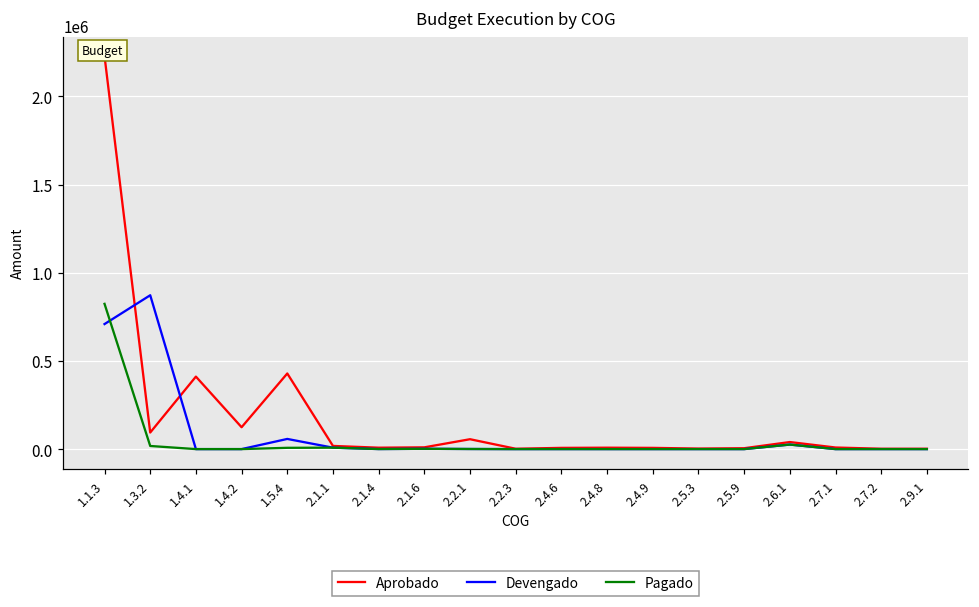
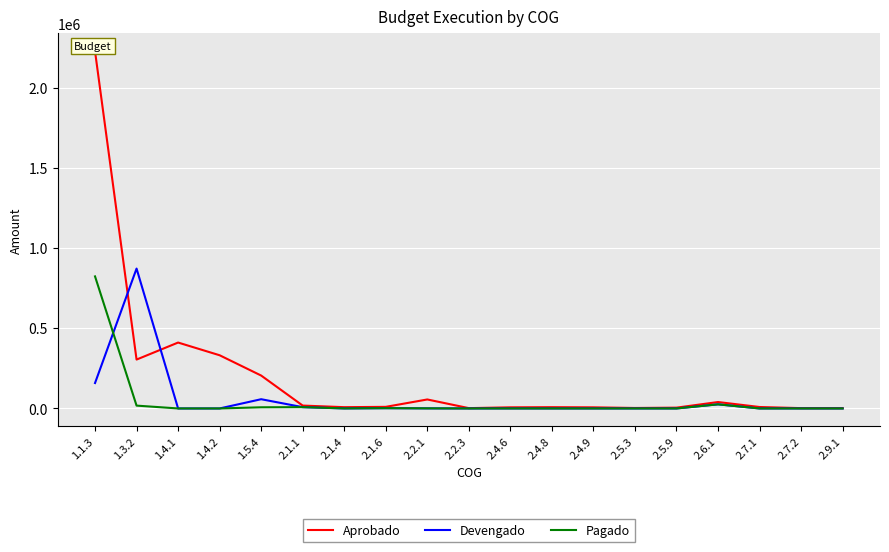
Devengado, 1.1.3: 710000 -> 160000
Aprobado, 1.3.2: 90000 -> 300000
Aprobado, 1.4.2: 120000 -> 330000
Aprobado, 1.5.4: 430000 -> 210000
